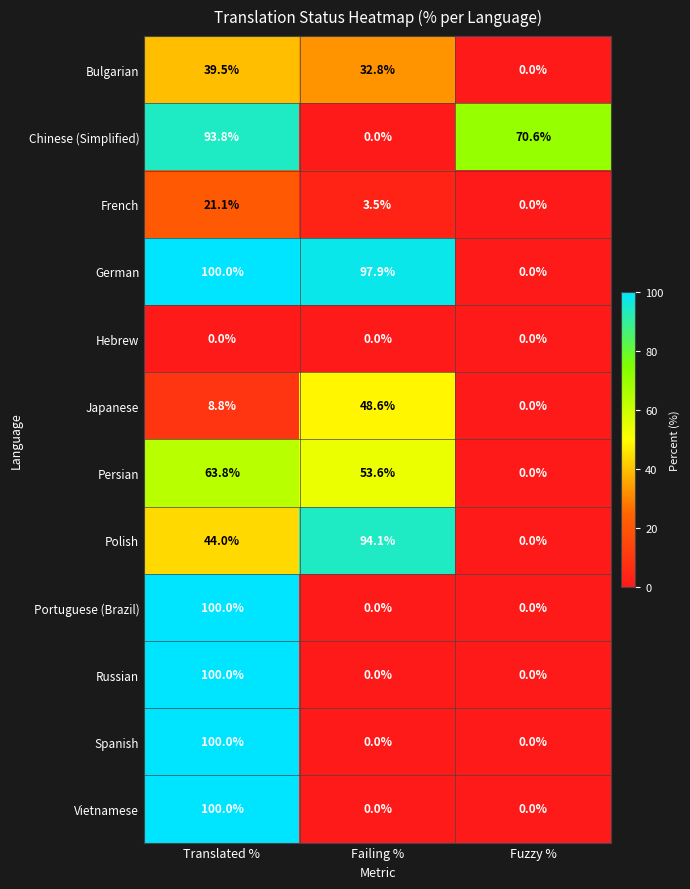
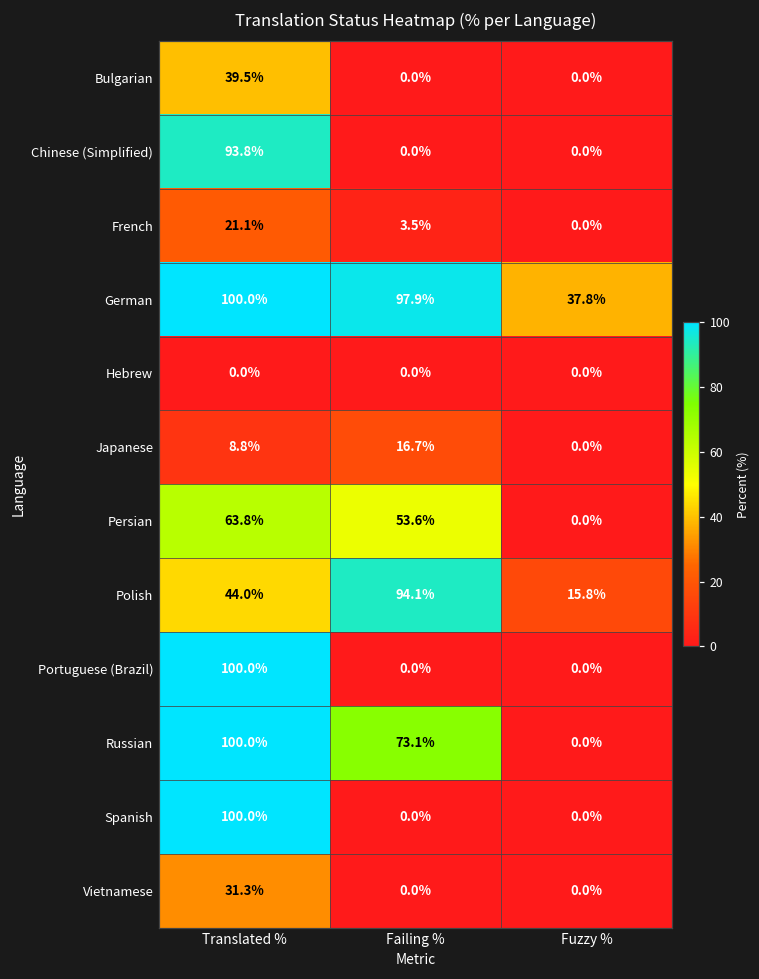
Bulgarian, Failing %: 32.8% -> 0.0%
Chinese (Simplified), Fuzzy %: 70.6% -> 0.0%
German, Fuzzy %: 0.0% -> 37.8%
Japanese, Failing %: 48.6% -> 16.7%
Polish, Fuzzy %: 0.0% -> 15.8%
Russian, Failing %: 0.0% -> 73.1%
Vietnamese, Translated %: 100.0% -> 31.3%
